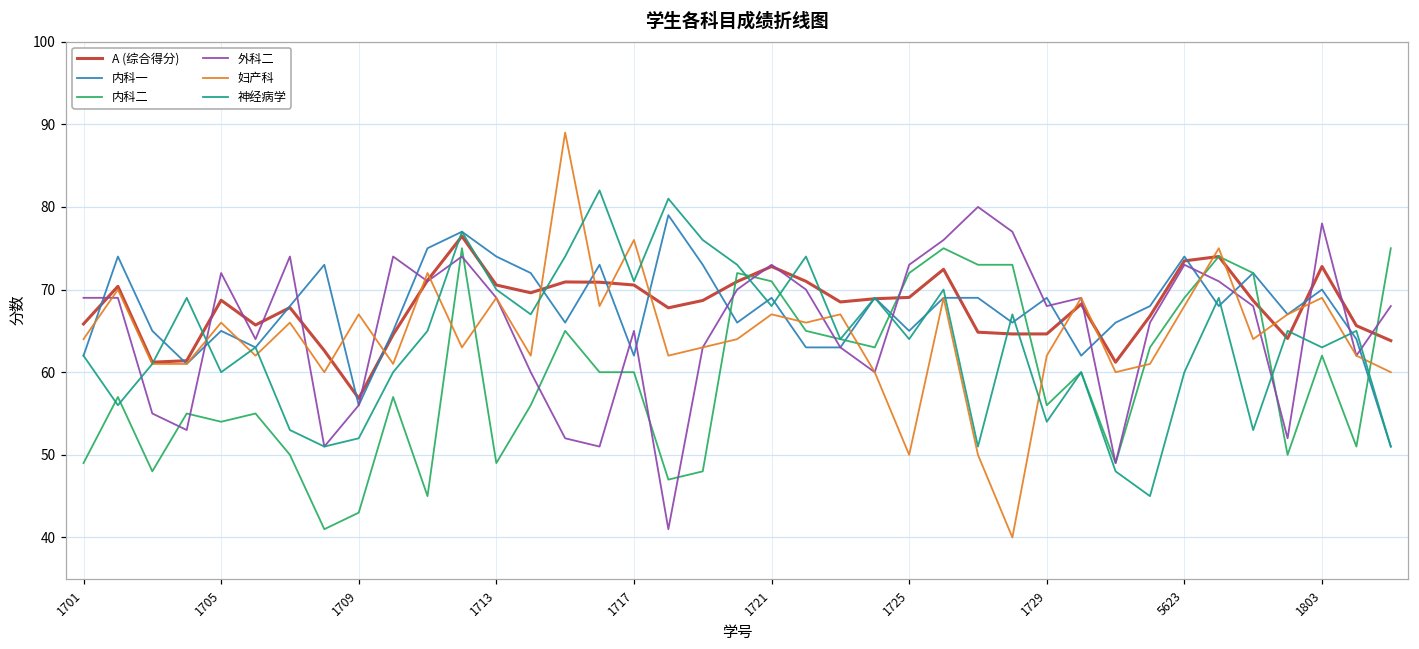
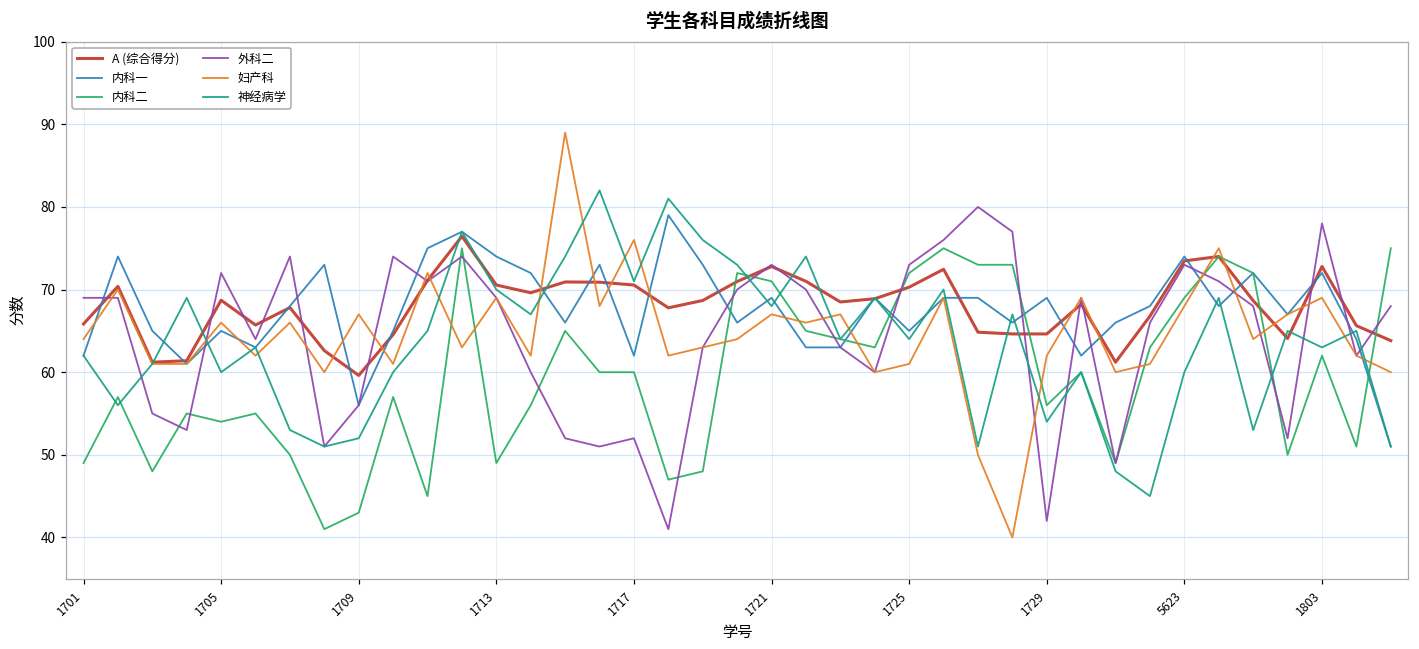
A (综合得分), 1709: 57 -> 60
外科二, 1717: 65 -> 52
A (综合得分), 1725: 69 -> 70
妇产科, 1725: 50 -> 61
外科二, 1729: 68 -> 42
内科一, 1803: 70 -> 72
